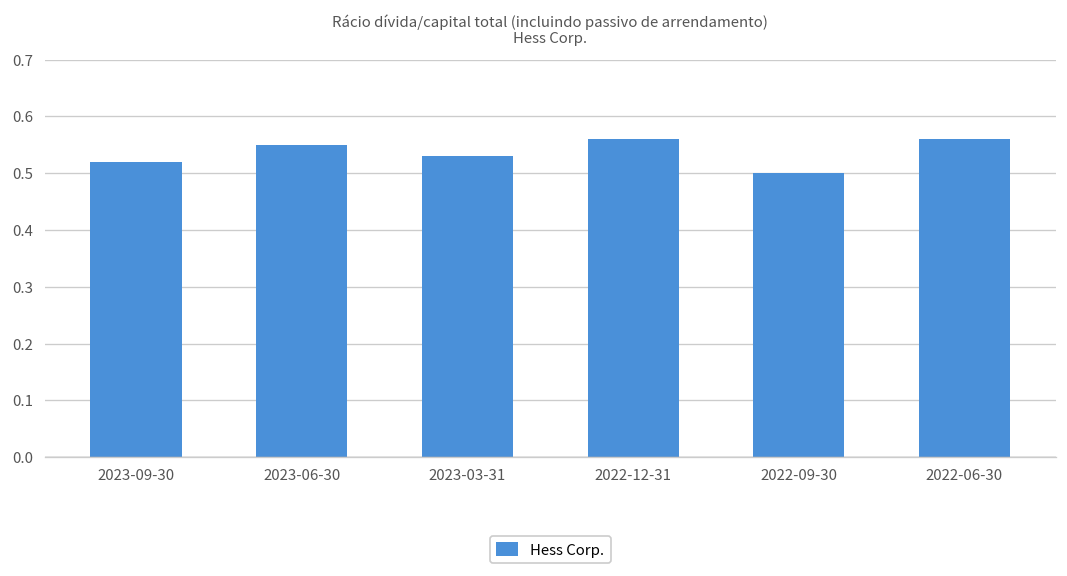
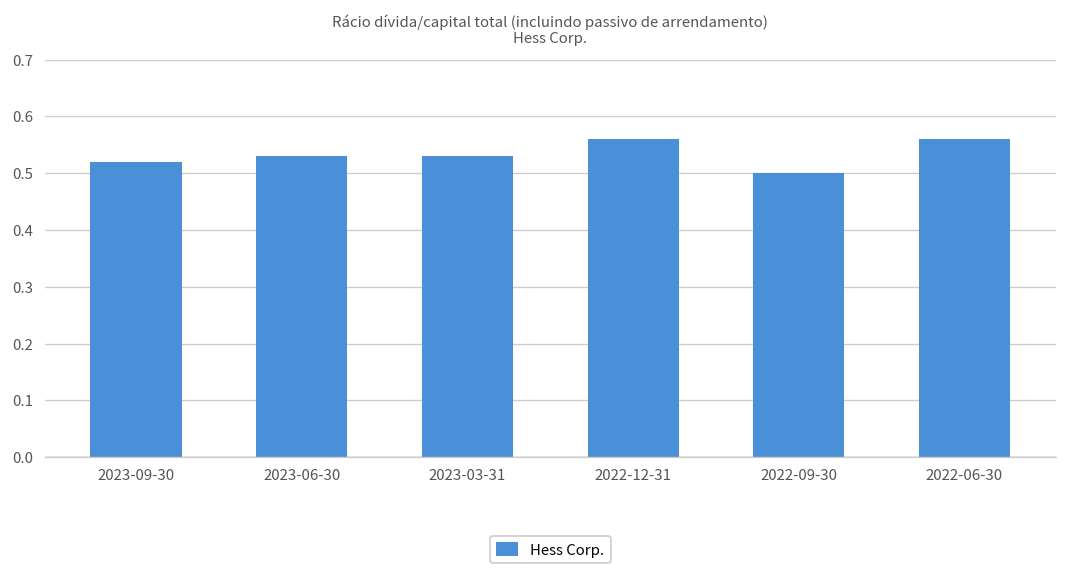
2023-06-30: 0.55 -> 0.53
